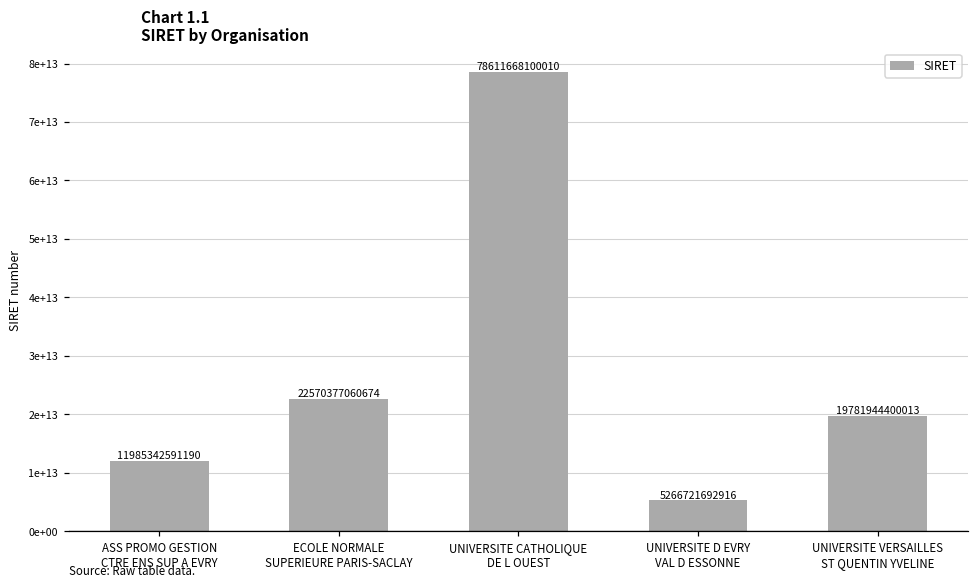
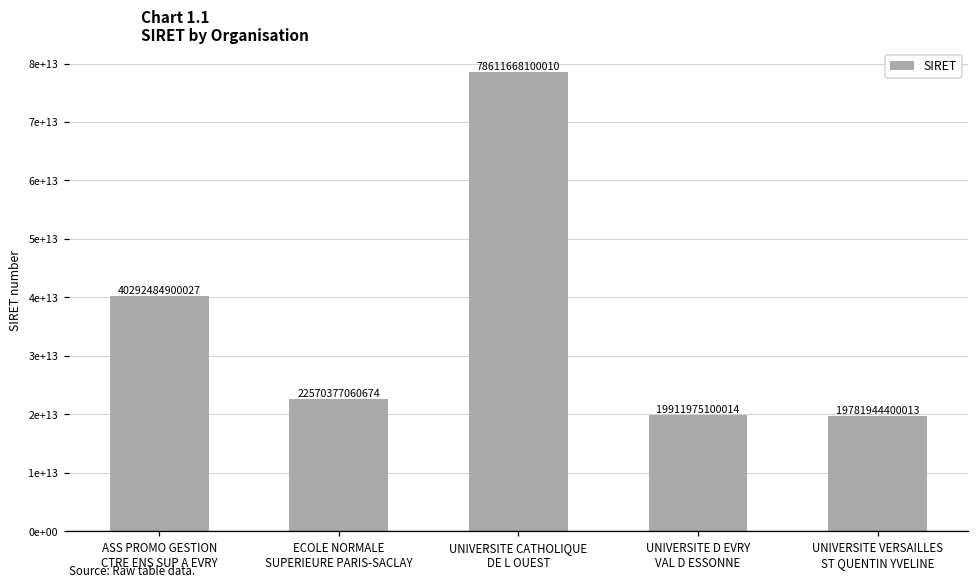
ASS PROMO GESTION CTRE ENS SUP A EVRY: 11985342591190 -> 40292484900027
UNIVERSITE D EVRY VAL D ESSONNE: 5266721692916 -> 19911975100014
